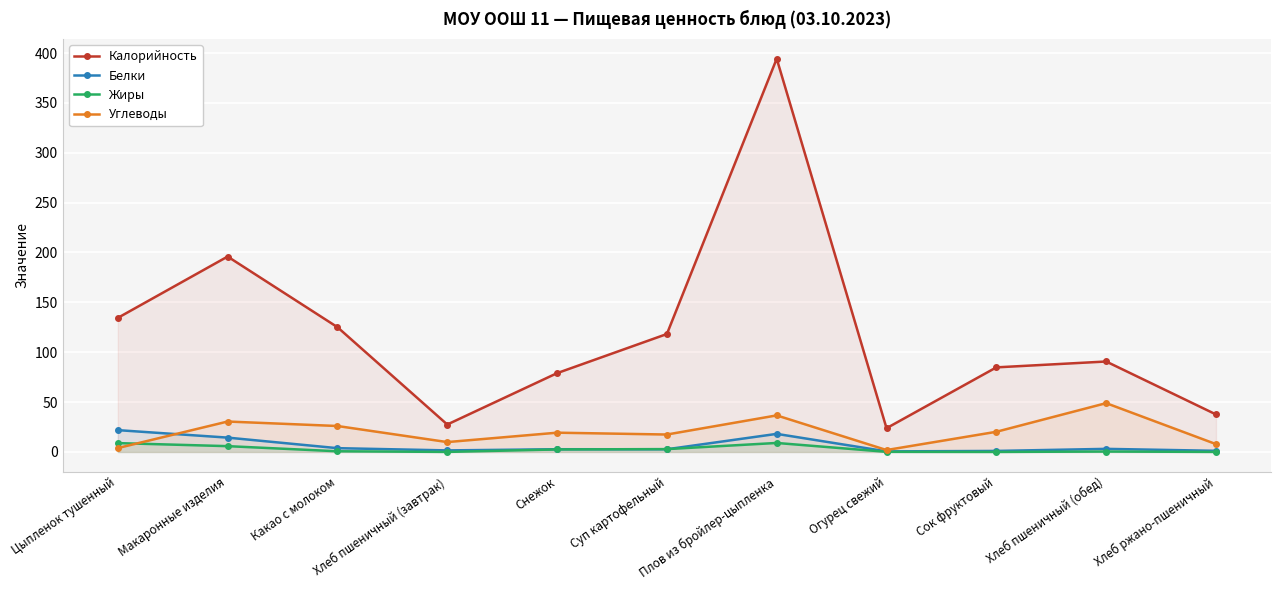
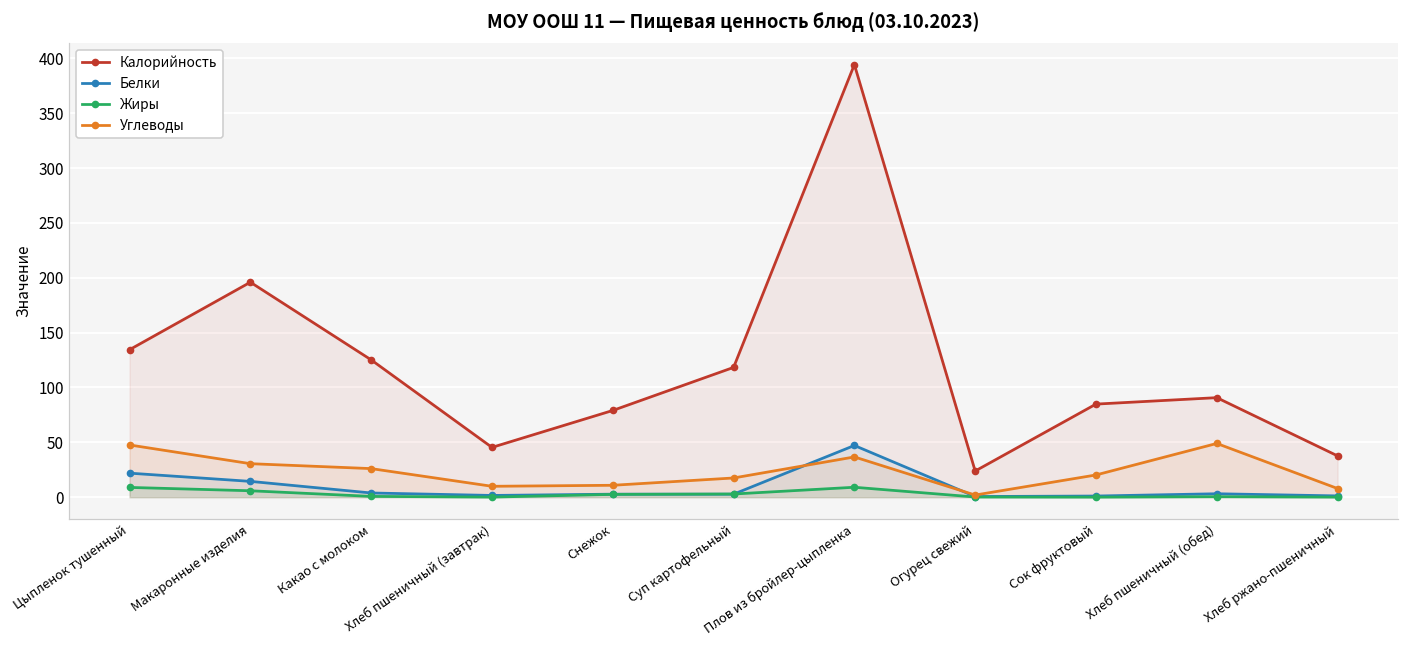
Углеводы, Цыпленок тушенный: 0 -> 50
Калорийность, Хлеб пшеничный (завтрак): 30 -> 50
Углеводы, Снежок: 20 -> 10
Белки, Плов из бройлер-цыпленка: 20 -> 50
